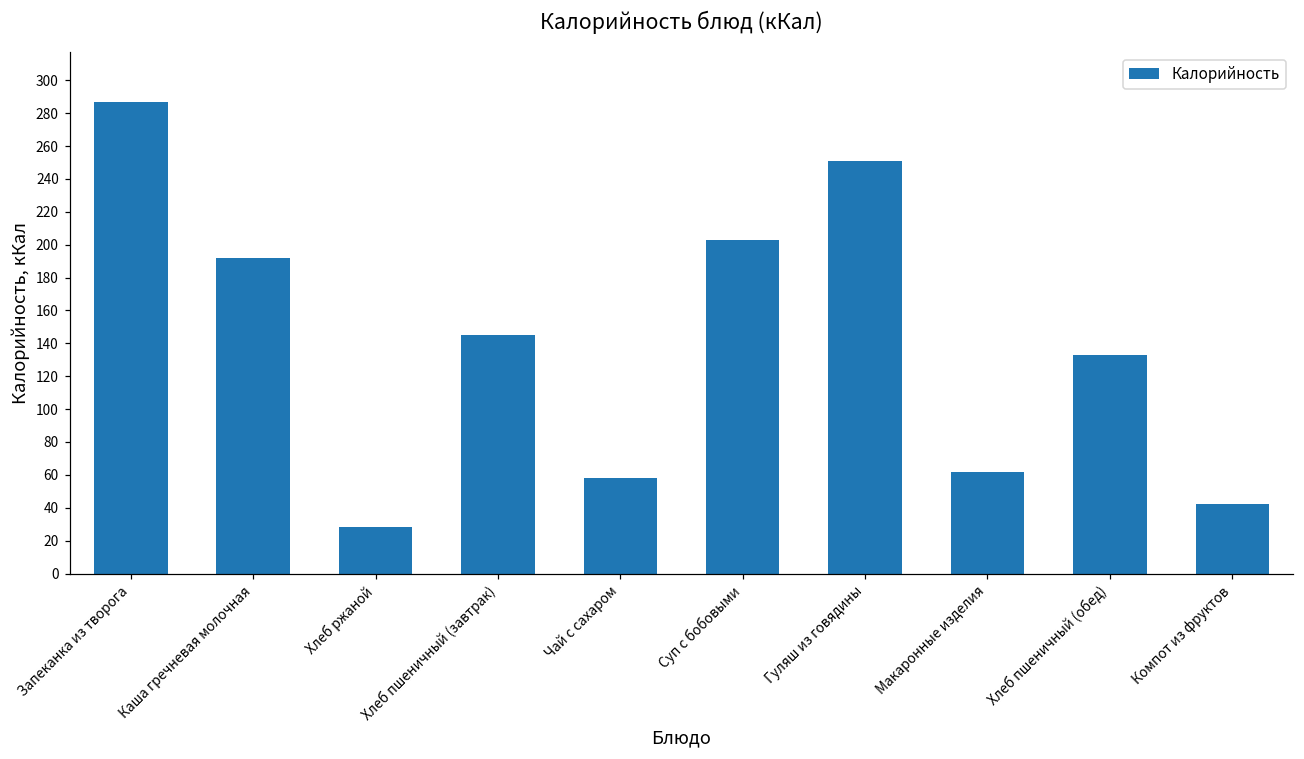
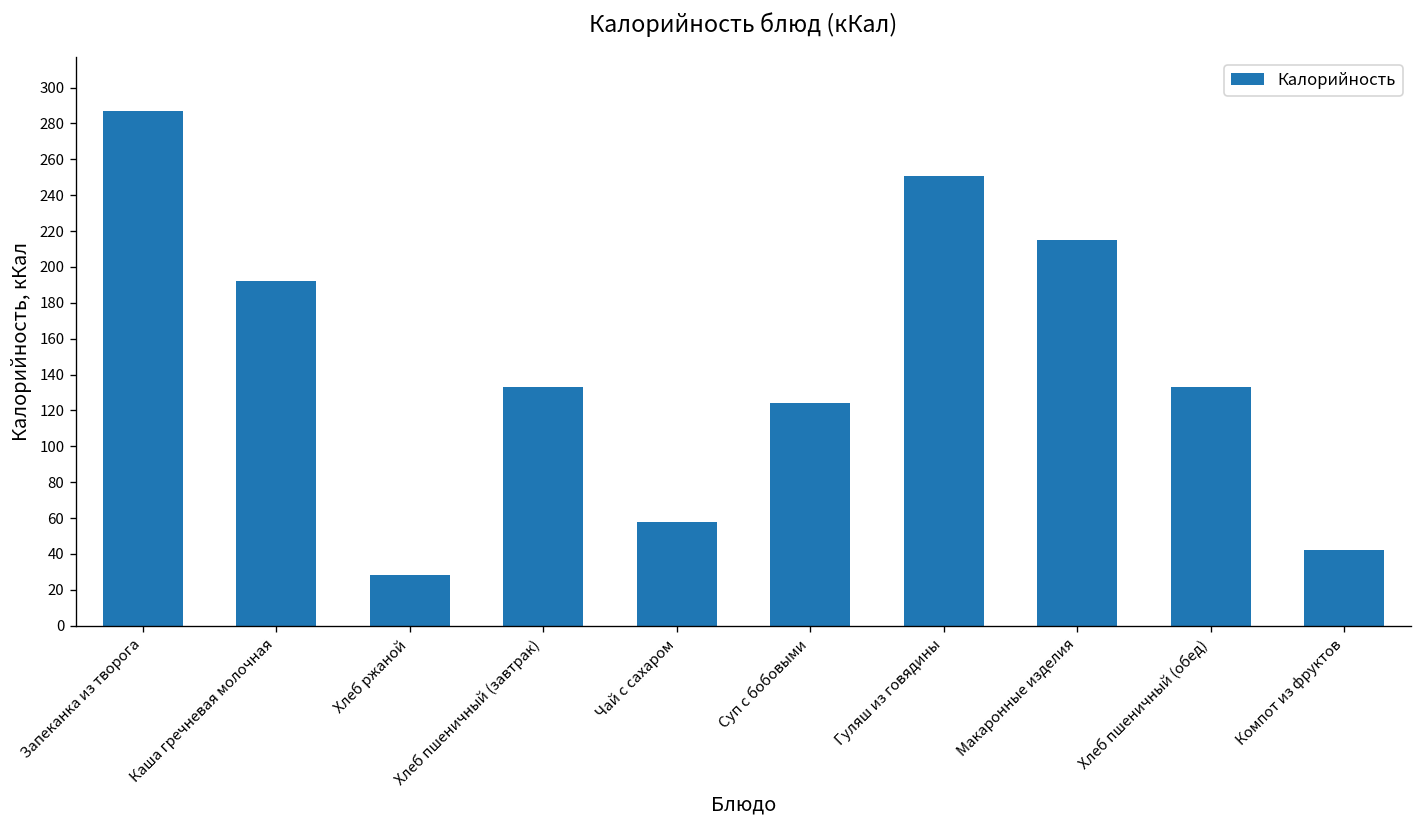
Хлеб пшеничный (завтрак): 145 -> 133
Суп с бобовыми: 203 -> 124
Макаронные изделия: 62 -> 215
